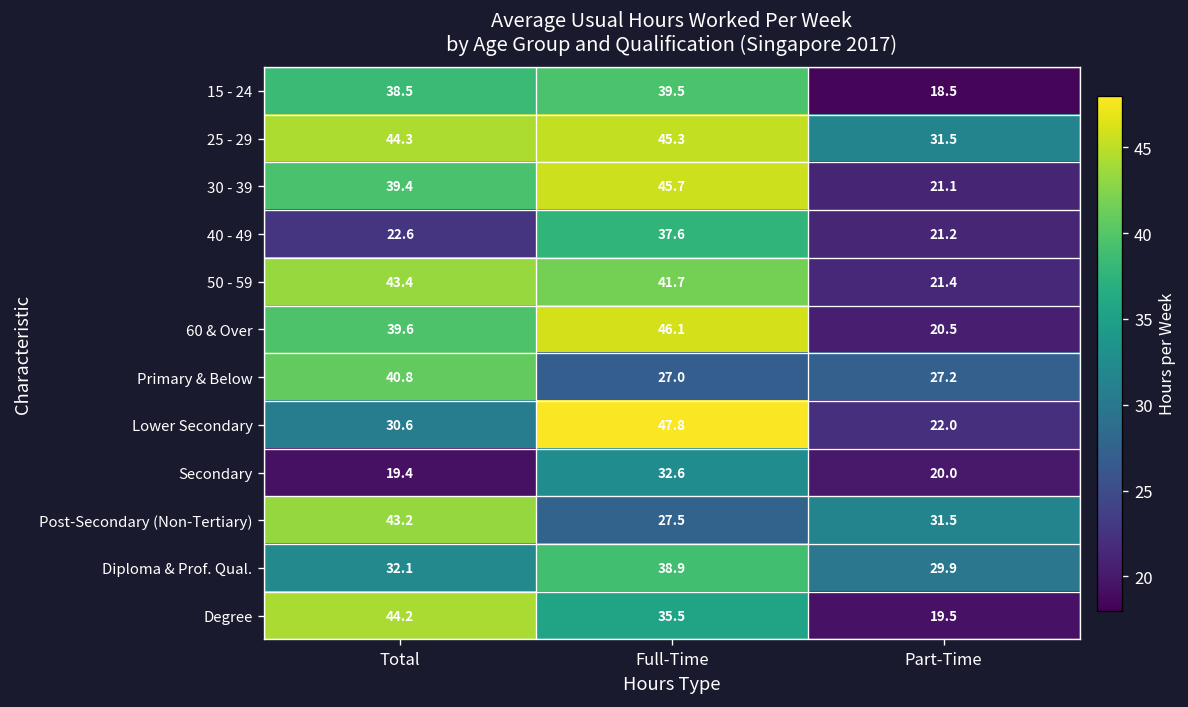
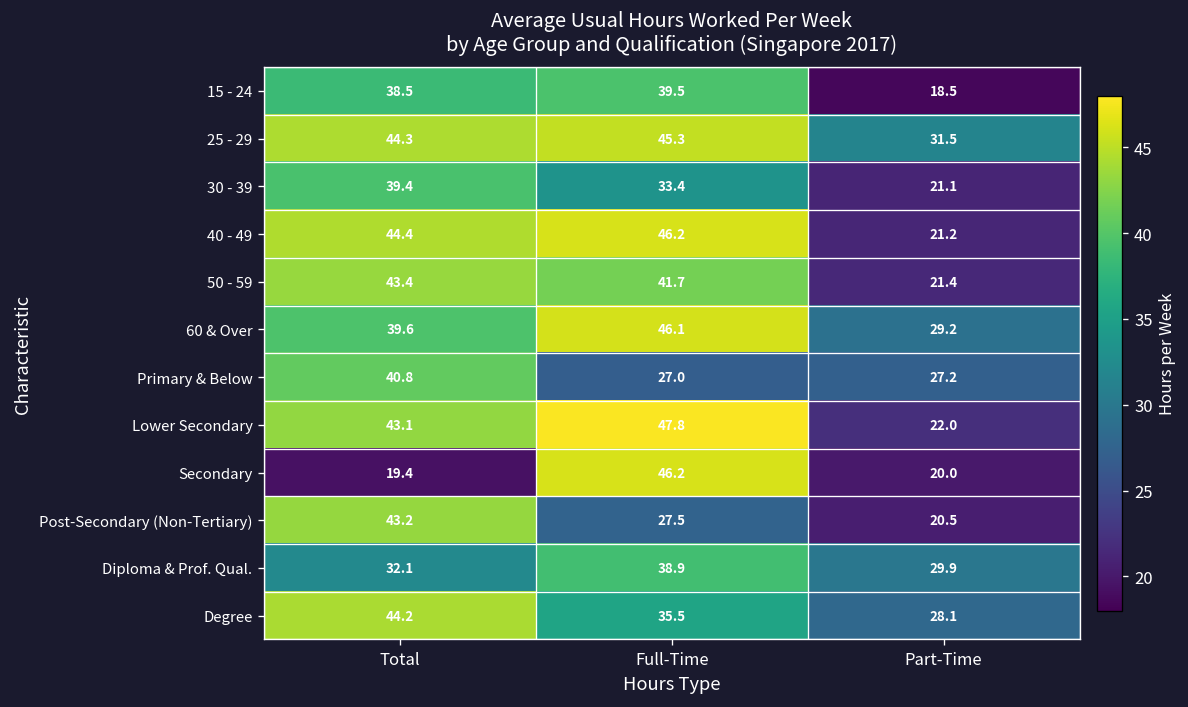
30 - 39, Full-Time: 45.7 -> 33.4
40 - 49, Total: 22.6 -> 44.4
40 - 49, Full-Time: 37.6 -> 46.2
60 & Over, Part-Time: 20.5 -> 29.2
Lower Secondary, Total: 30.6 -> 43.1
Secondary, Full-Time: 32.6 -> 46.2
Post-Secondary (Non-Tertiary), Part-Time: 31.5 -> 20.5
Degree, Part-Time: 19.5 -> 28.1
